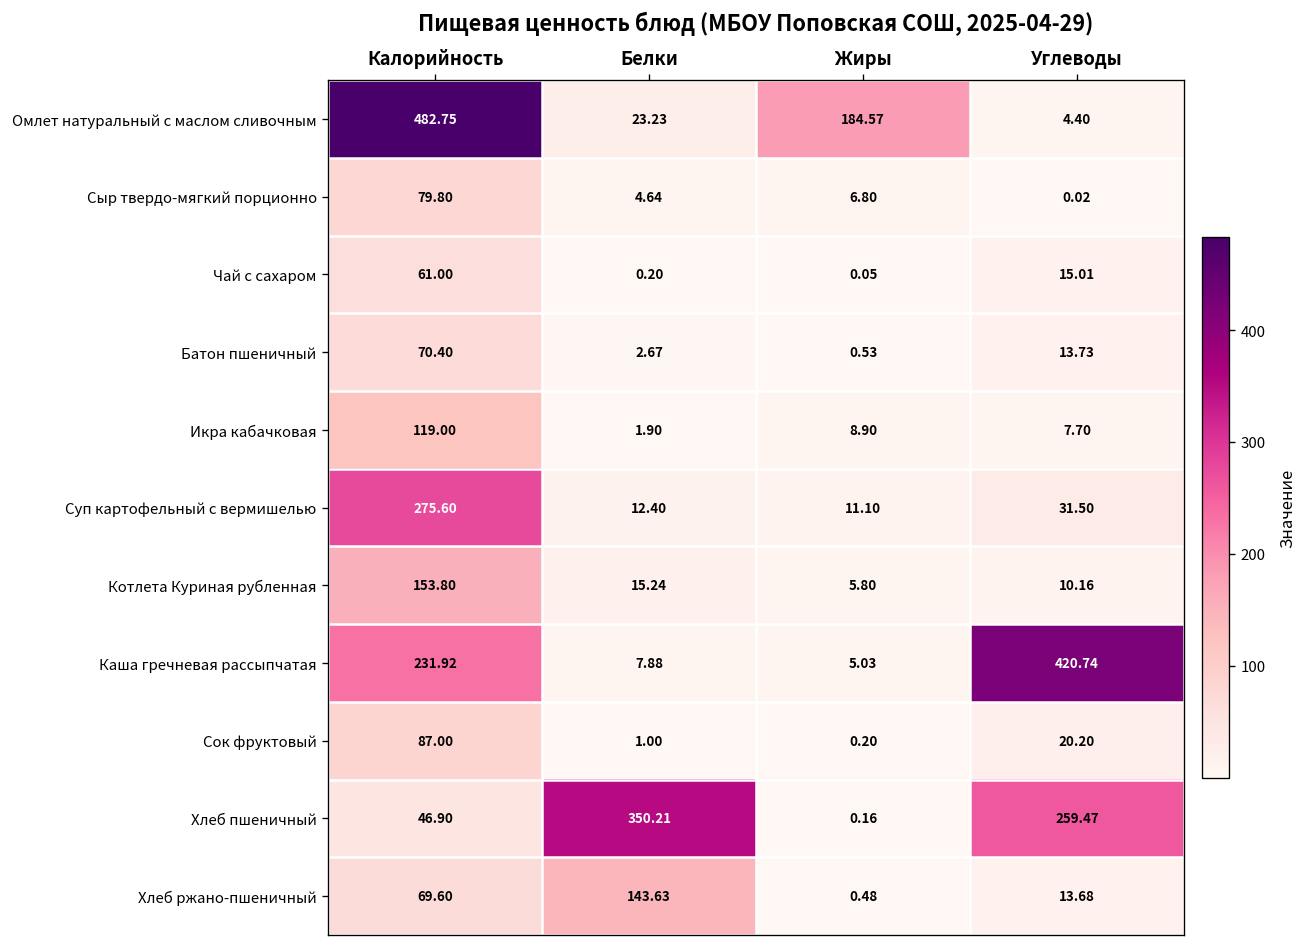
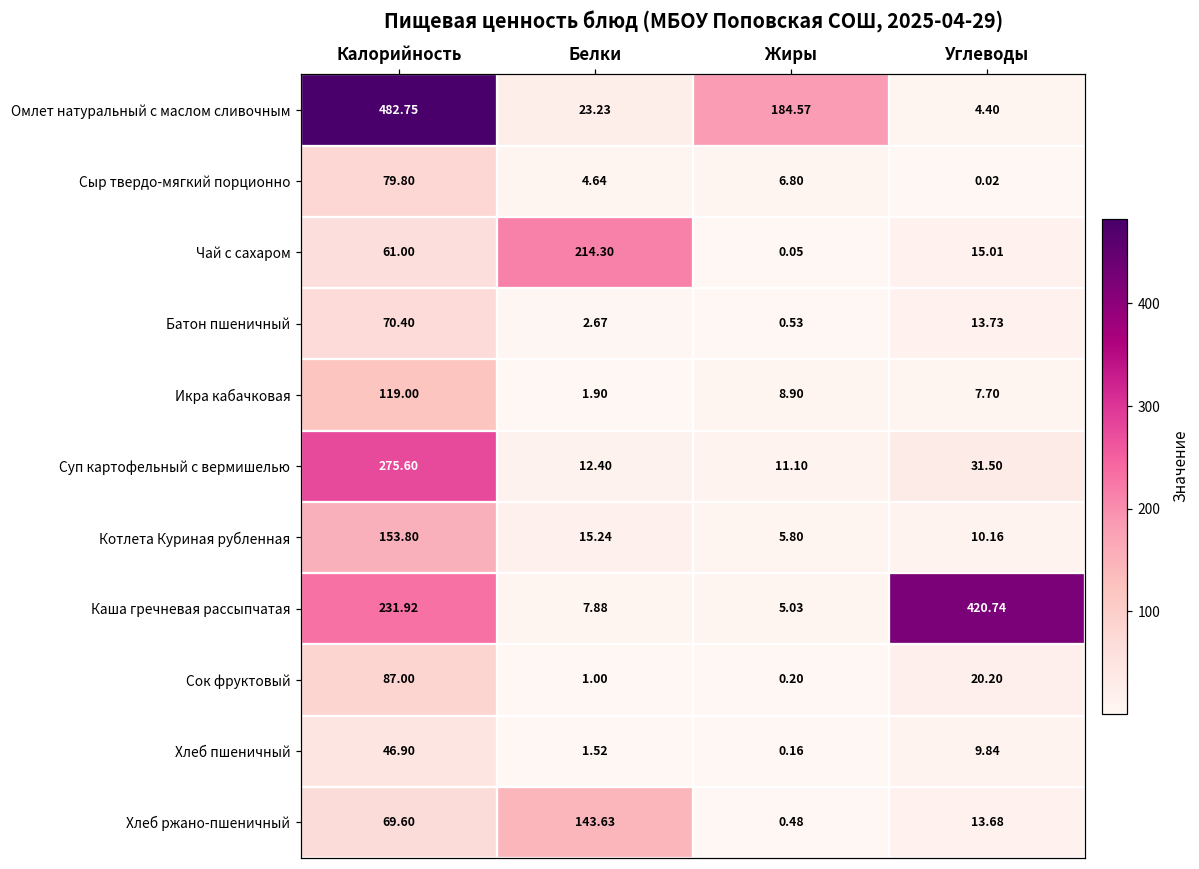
Чай с сахаром, Белки: 0.20 -> 214.30
Хлеб пшеничный, Белки: 350.21 -> 1.52
Хлеб пшеничный, Углеводы: 259.47 -> 9.84
